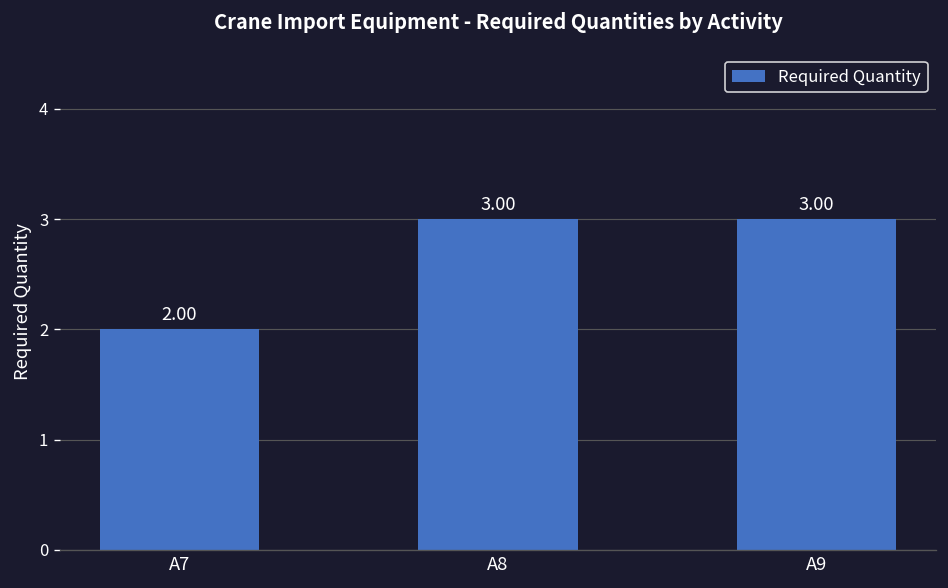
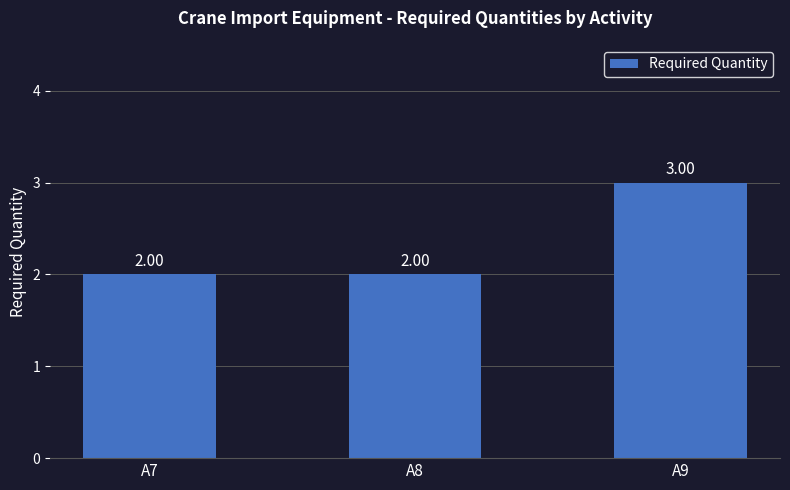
A8: 3.00 -> 2.00
